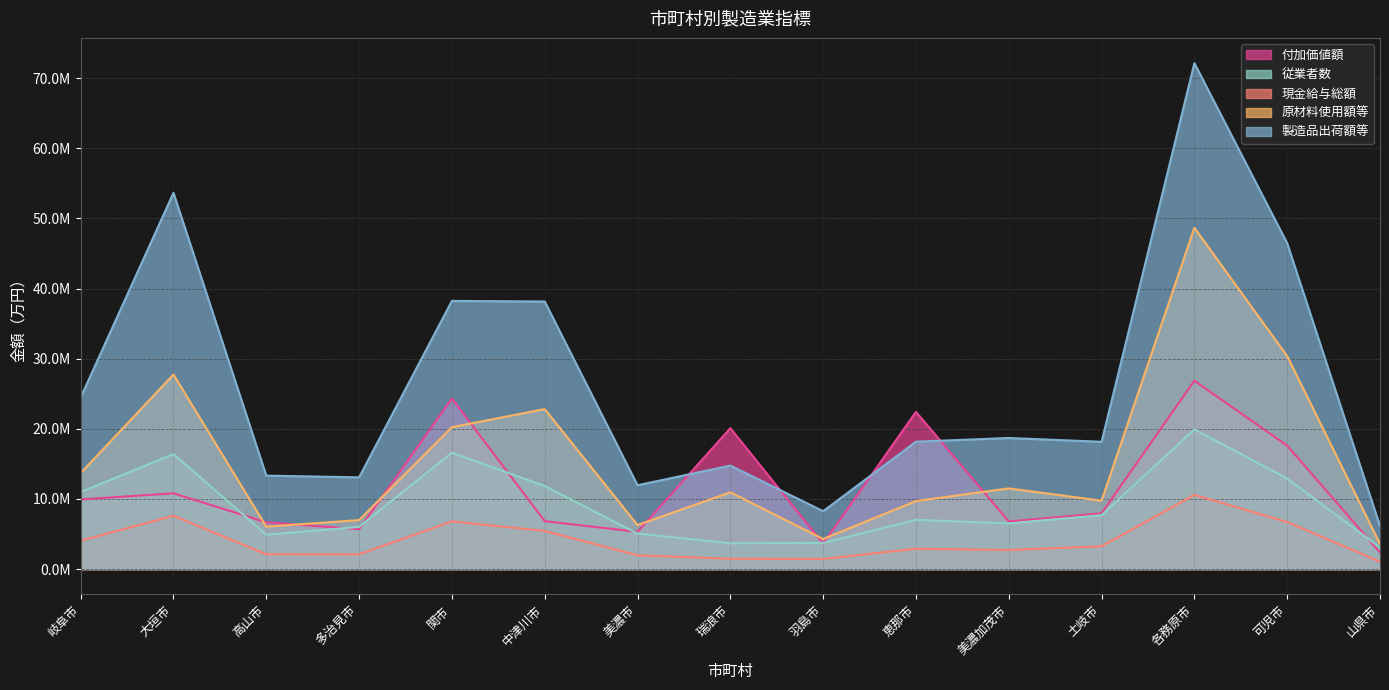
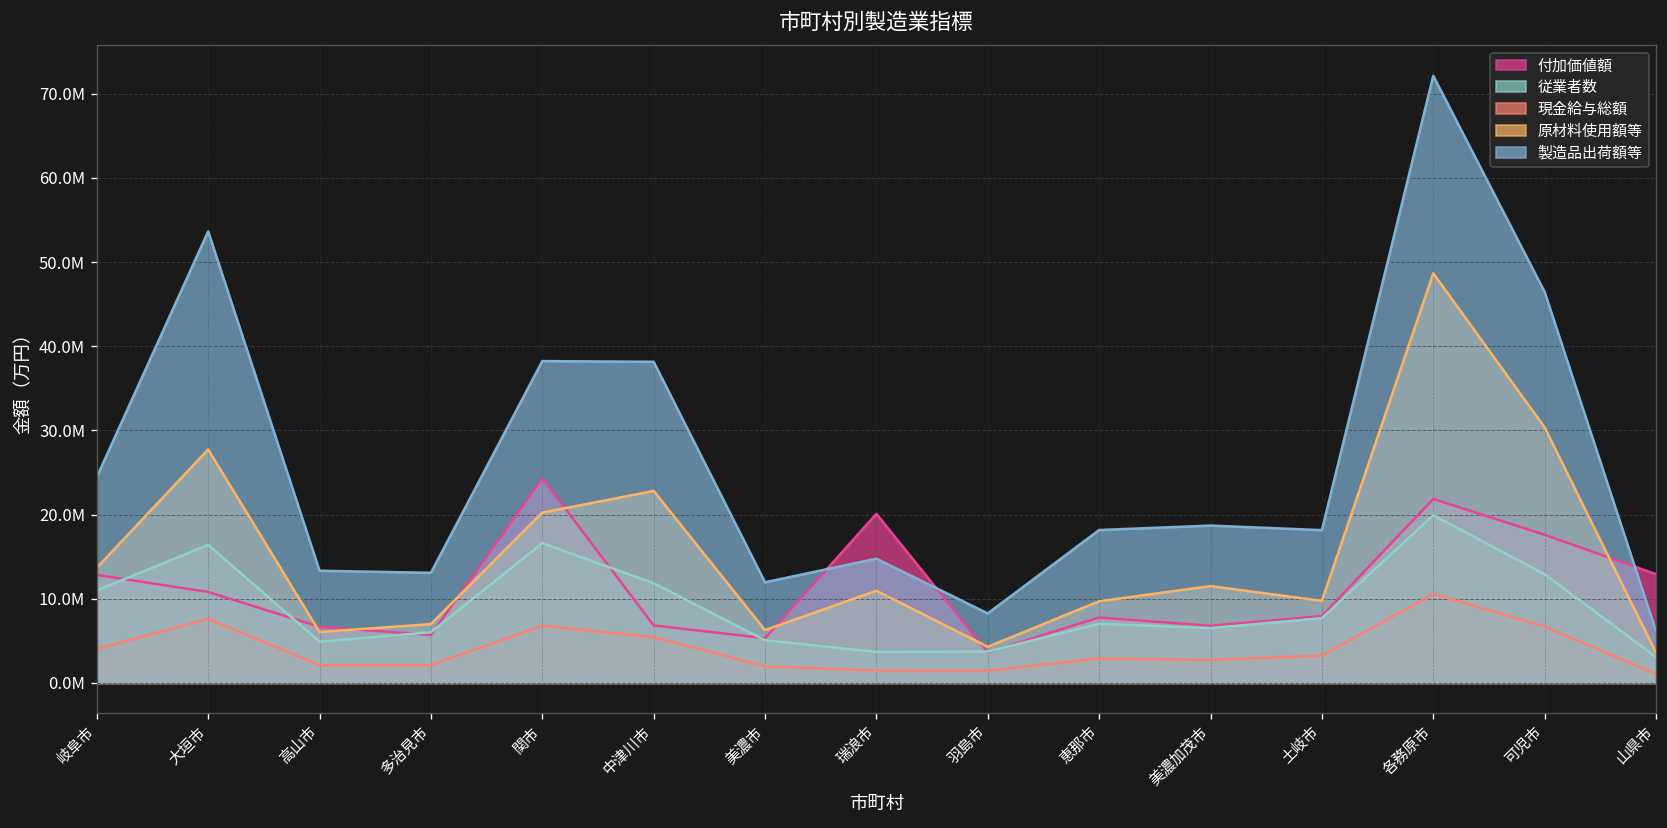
付加価値額, 岐阜市: 10000000 -> 13000000
付加価値額, 恵那市: 22000000 -> 8000000
付加価値額, 各務原市: 27000000 -> 22000000
付加価値額, 山県市: 2000000 -> 13000000
